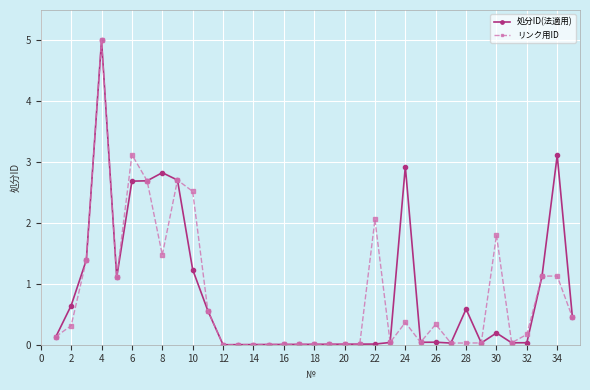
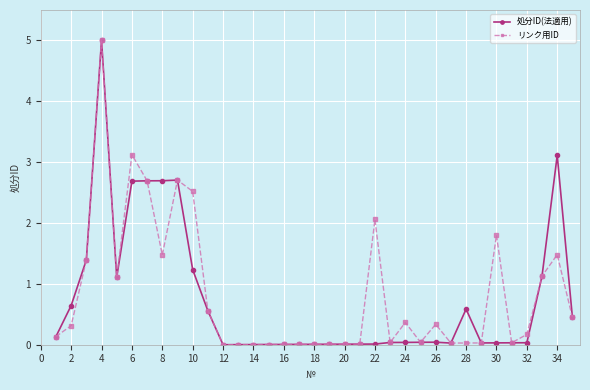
処分ID(法適用), 8: 2.8 -> 2.7
処分ID(法適用), 24: 2.9 -> 0.0
処分ID(法適用), 30: 0.2 -> 0.0
リンク用ID, 34: 1.1 -> 1.5
